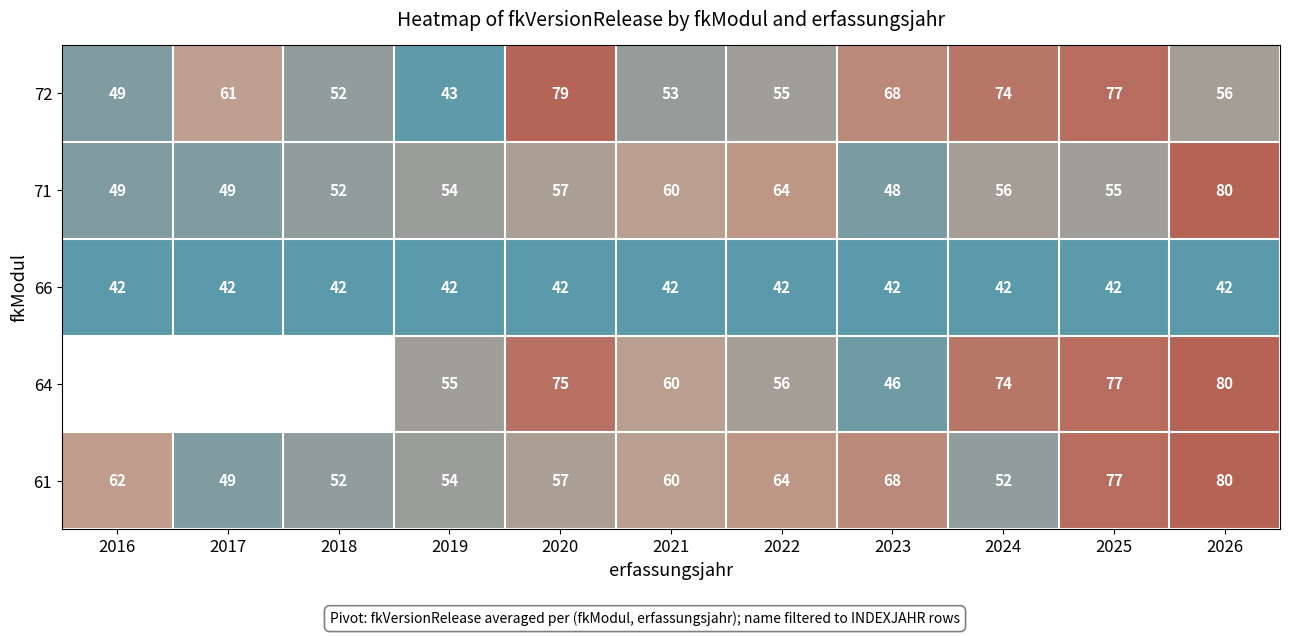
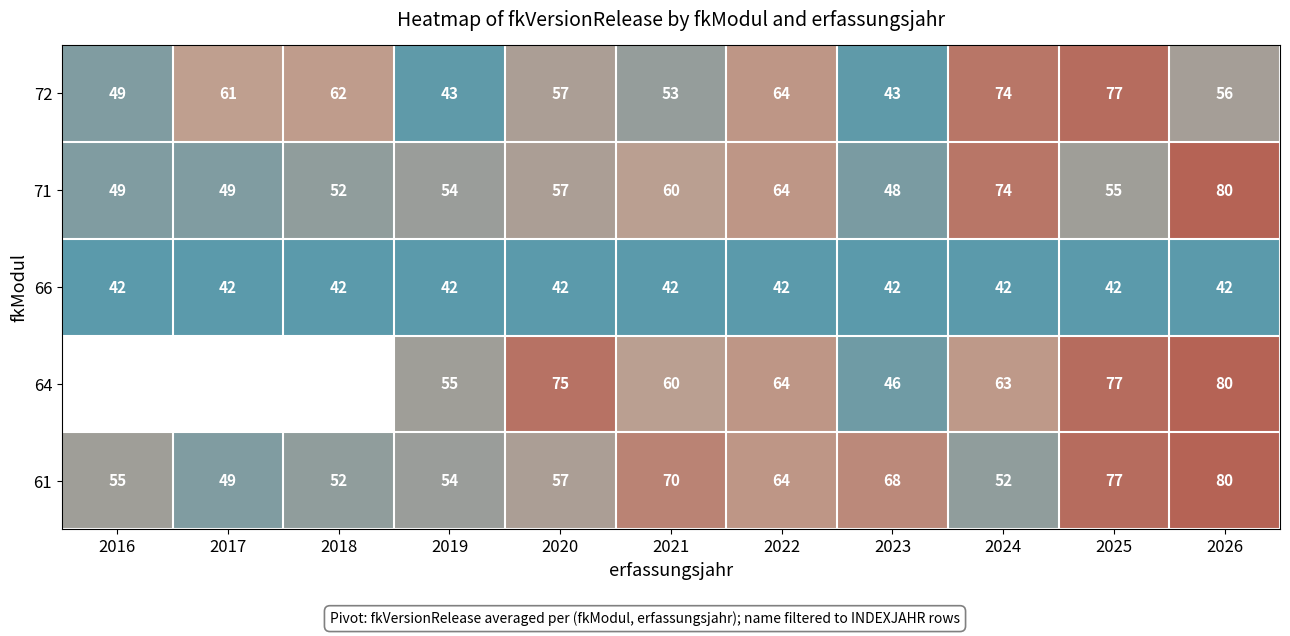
72, 2018: 52 -> 62
72, 2020: 79 -> 57
72, 2022: 55 -> 64
72, 2023: 68 -> 43
71, 2024: 56 -> 74
64, 2022: 56 -> 64
64, 2024: 74 -> 63
61, 2016: 62 -> 55
61, 2021: 60 -> 70
